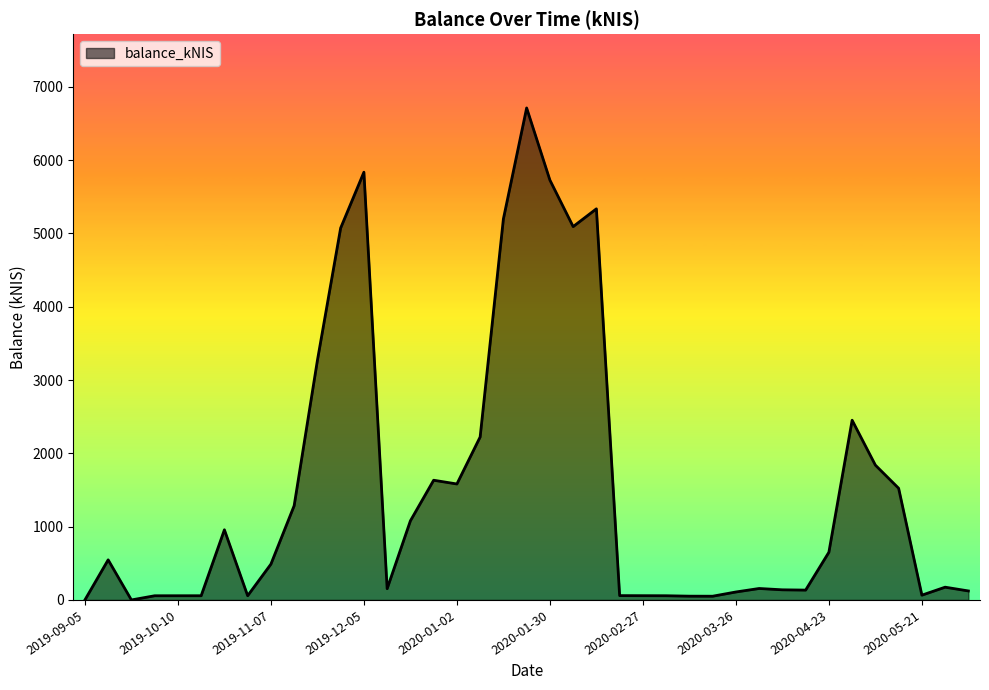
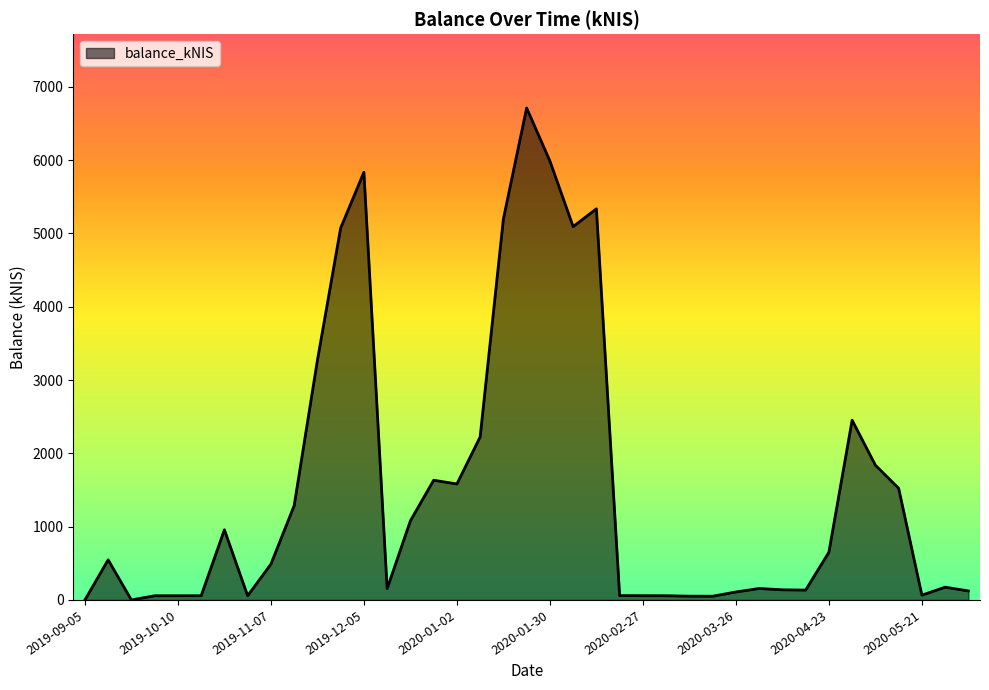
2020-01-30: 5700 -> 6000
